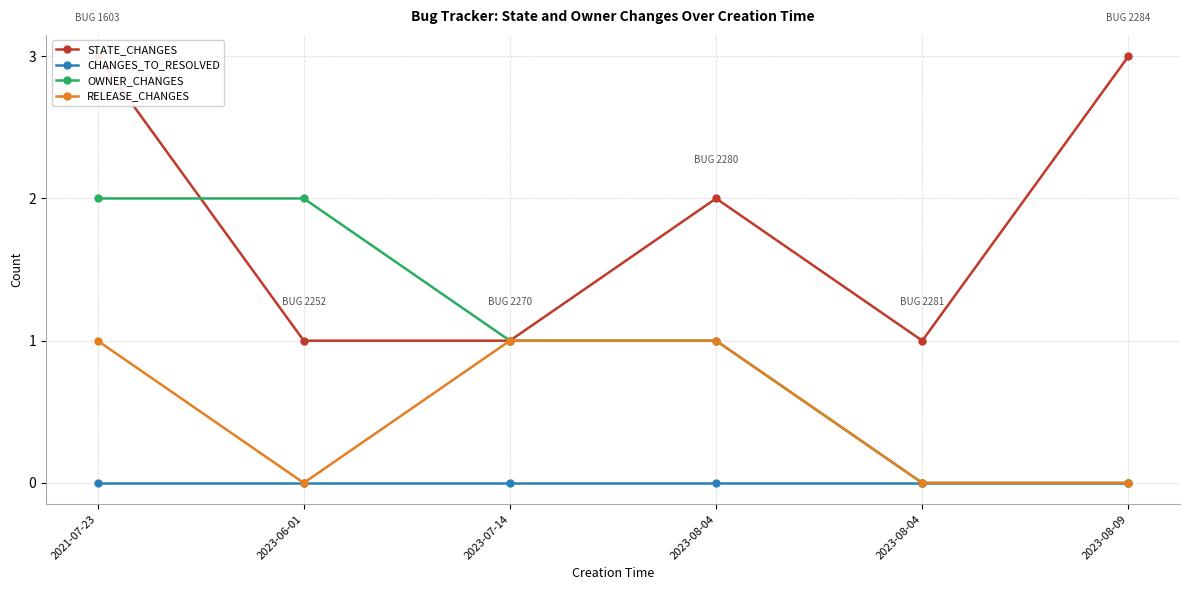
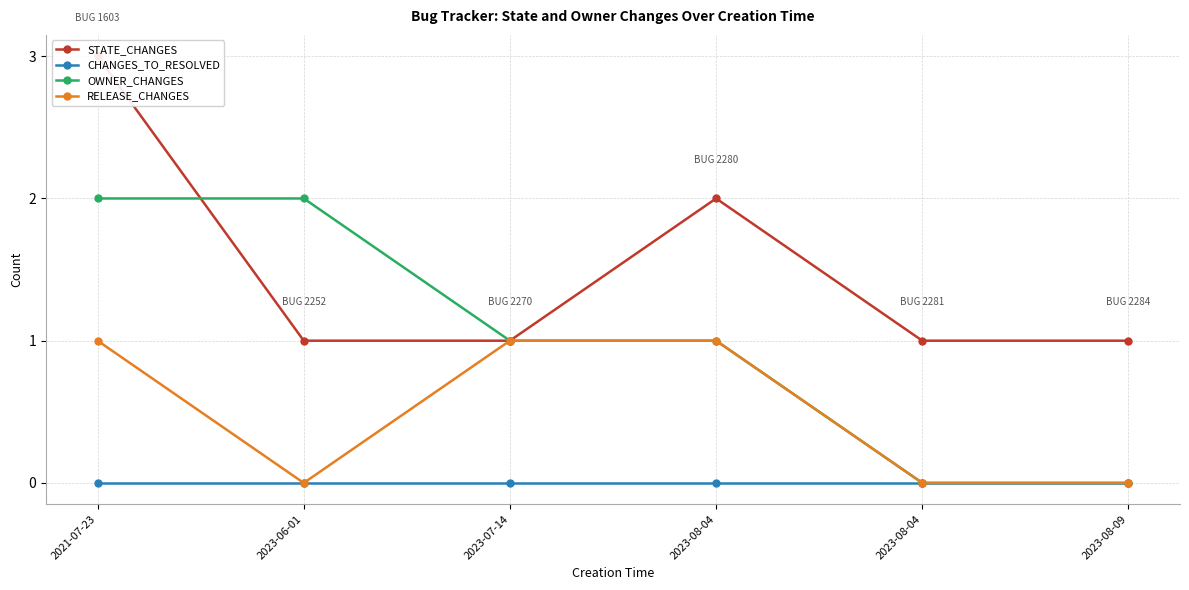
STATE_CHANGES, 2023-08-09: 3 -> 1
